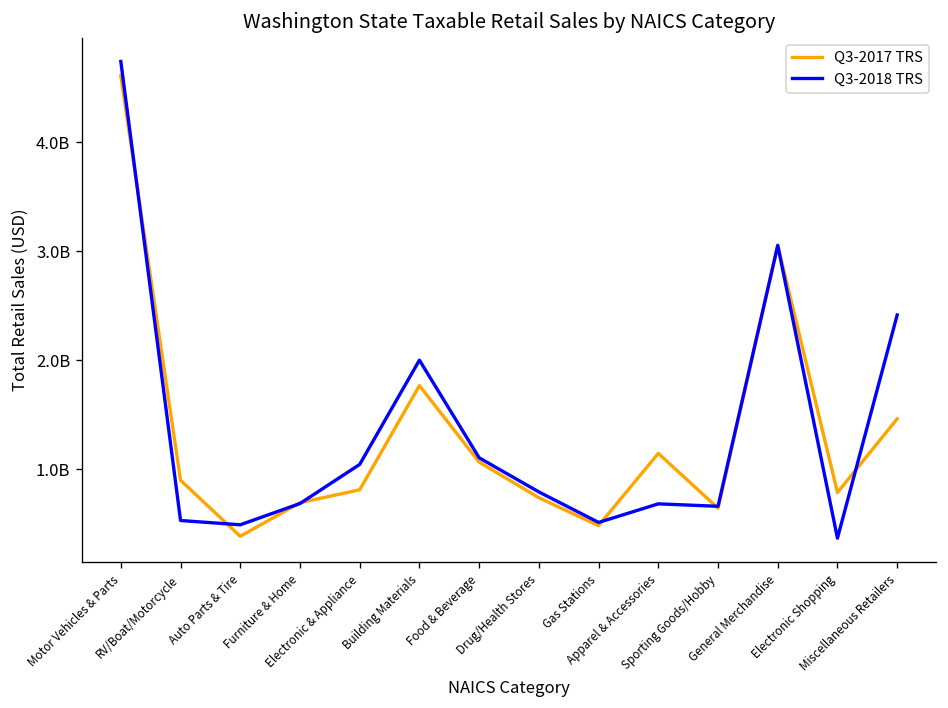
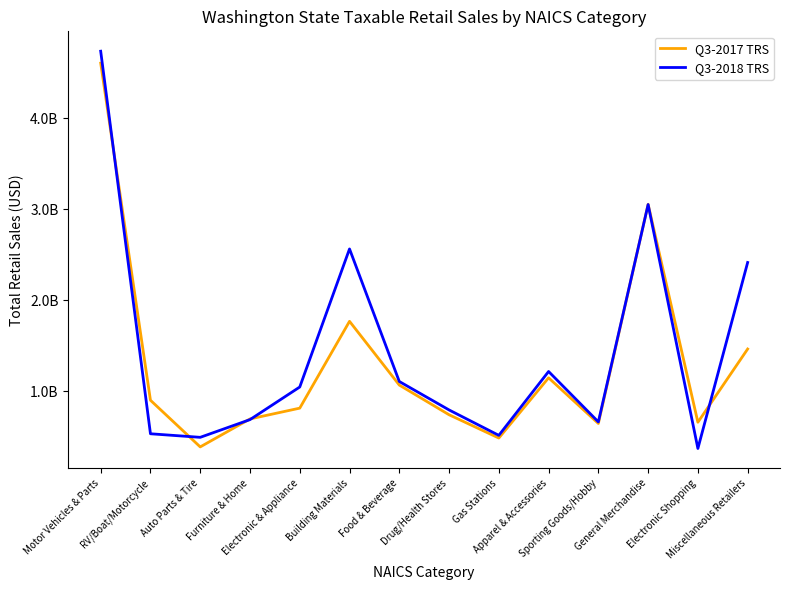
Q3-2018 TRS, Building Materials: 2000000000 -> 2600000000
Q3-2018 TRS, Apparel & Accessories: 700000000 -> 1200000000
Q3-2017 TRS, Electronic Shopping: 800000000 -> 700000000
